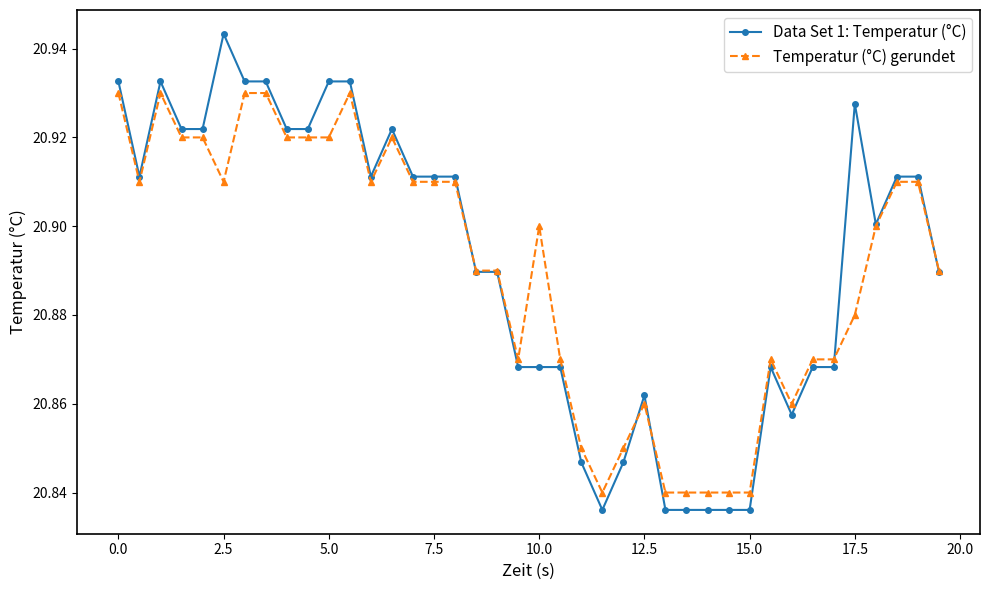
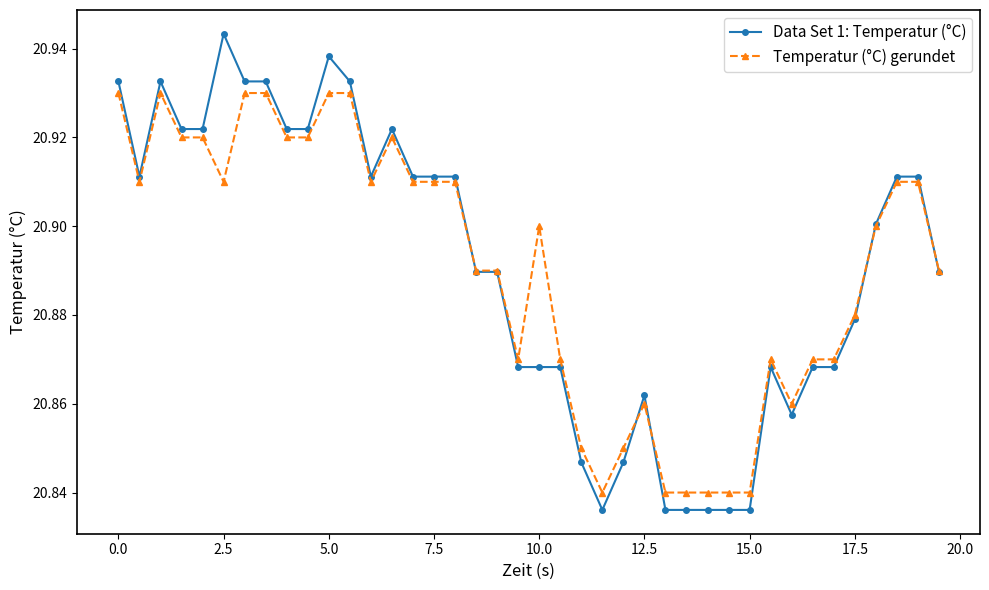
Data Set 1: Temperatur (°C), 5.0: 20.933 -> 20.938
Temperatur (°C) gerundet, 5.0: 20.92 -> 20.93
Data Set 1: Temperatur (°C), 17.5: 20.928 -> 20.879
